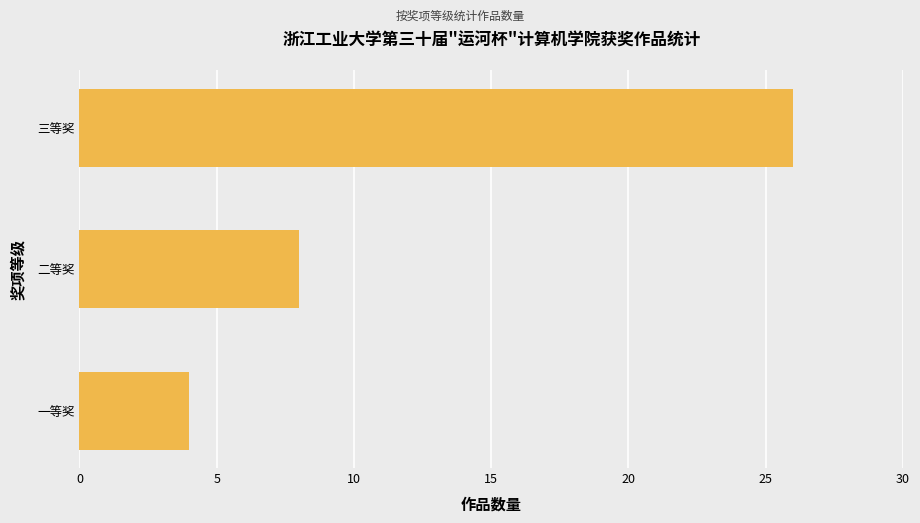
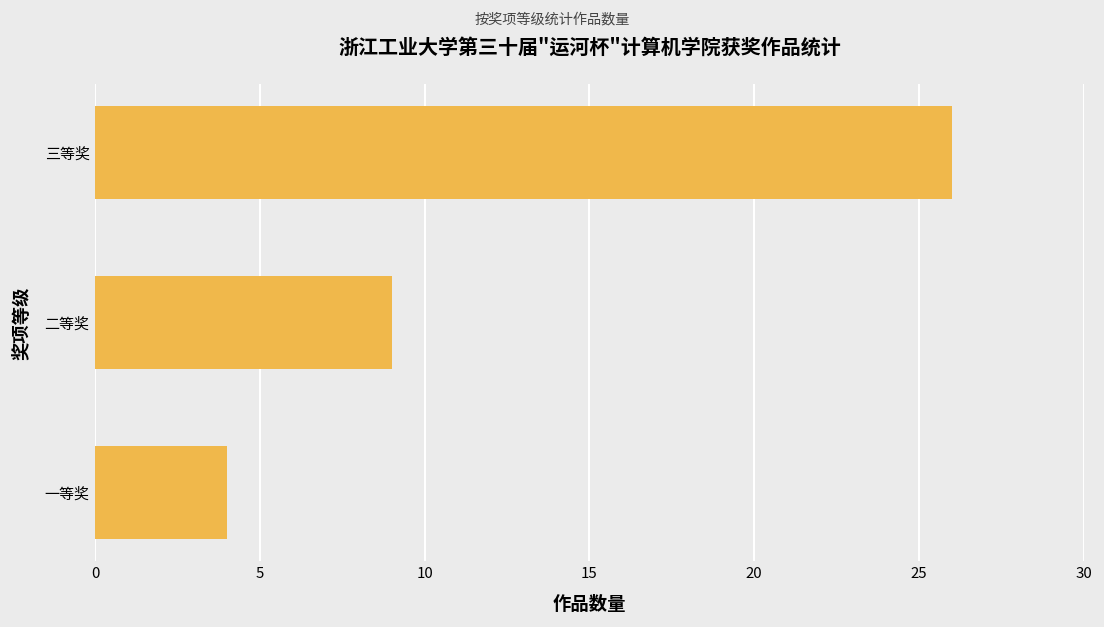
二等奖: 8 -> 9
